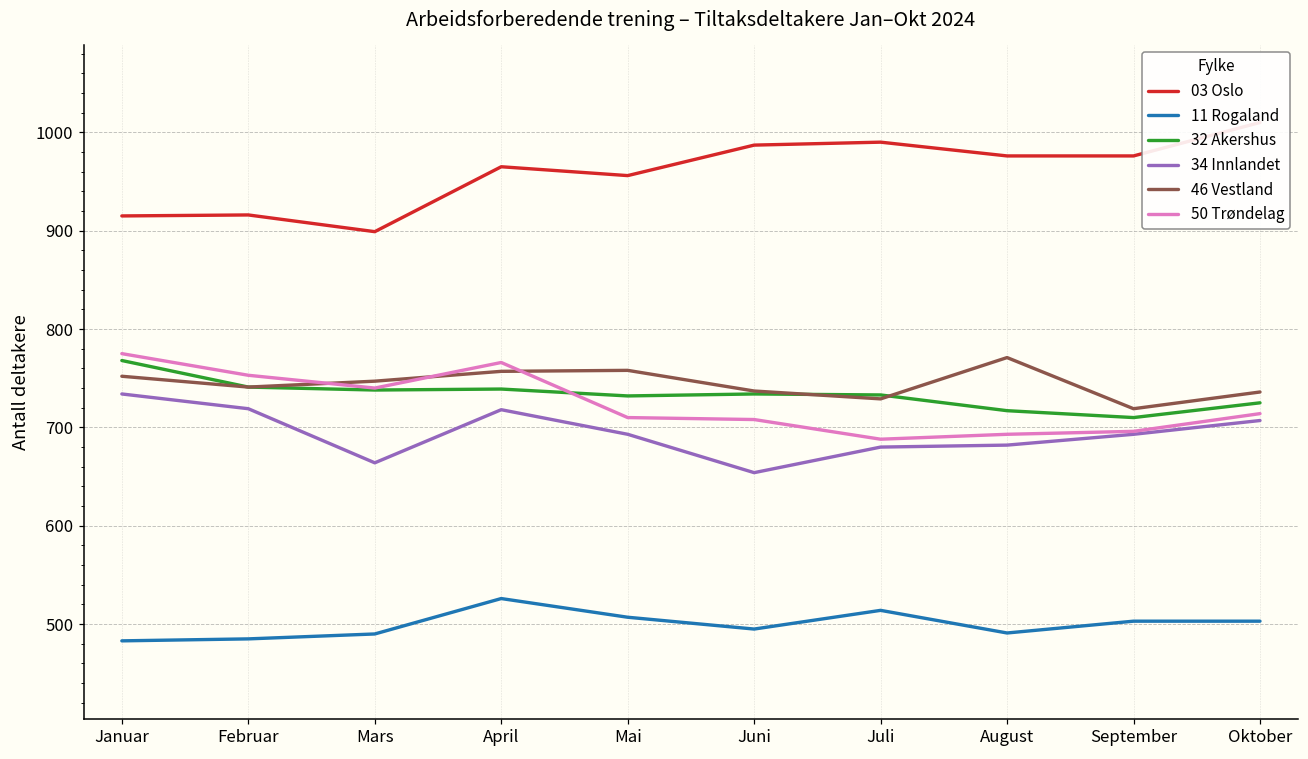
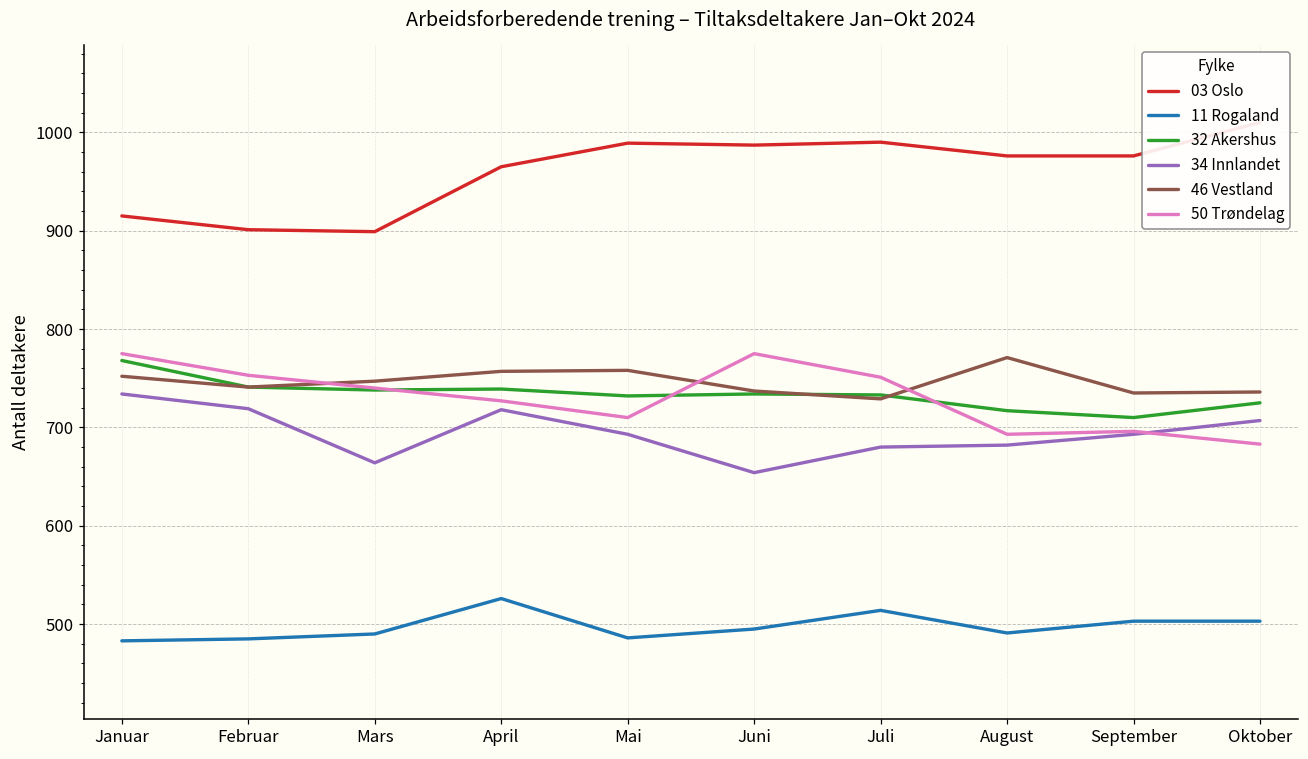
03 Oslo, Februar: 920 -> 900
50 Trøndelag, April: 770 -> 730
03 Oslo, Mai: 960 -> 990
11 Rogaland, Mai: 510 -> 490
50 Trøndelag, Juni: 710 -> 780
50 Trøndelag, Juli: 690 -> 750
46 Vestland, September: 720 -> 740
50 Trøndelag, Oktober: 710 -> 680
